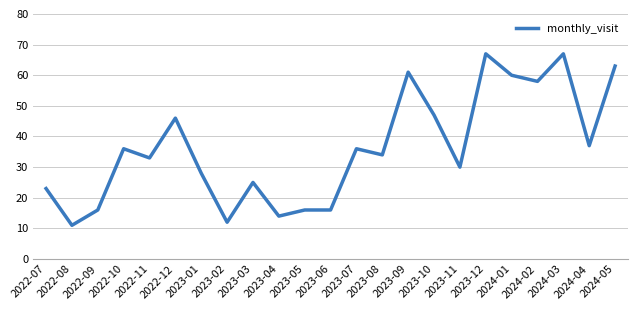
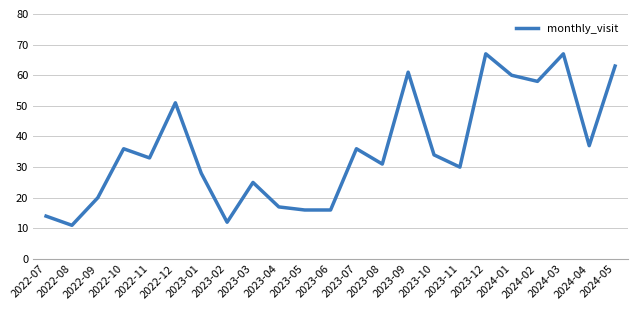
2022-07: 23 -> 14
2022-09: 16 -> 20
2022-12: 46 -> 51
2023-04: 14 -> 17
2023-08: 34 -> 31
2023-10: 47 -> 34
